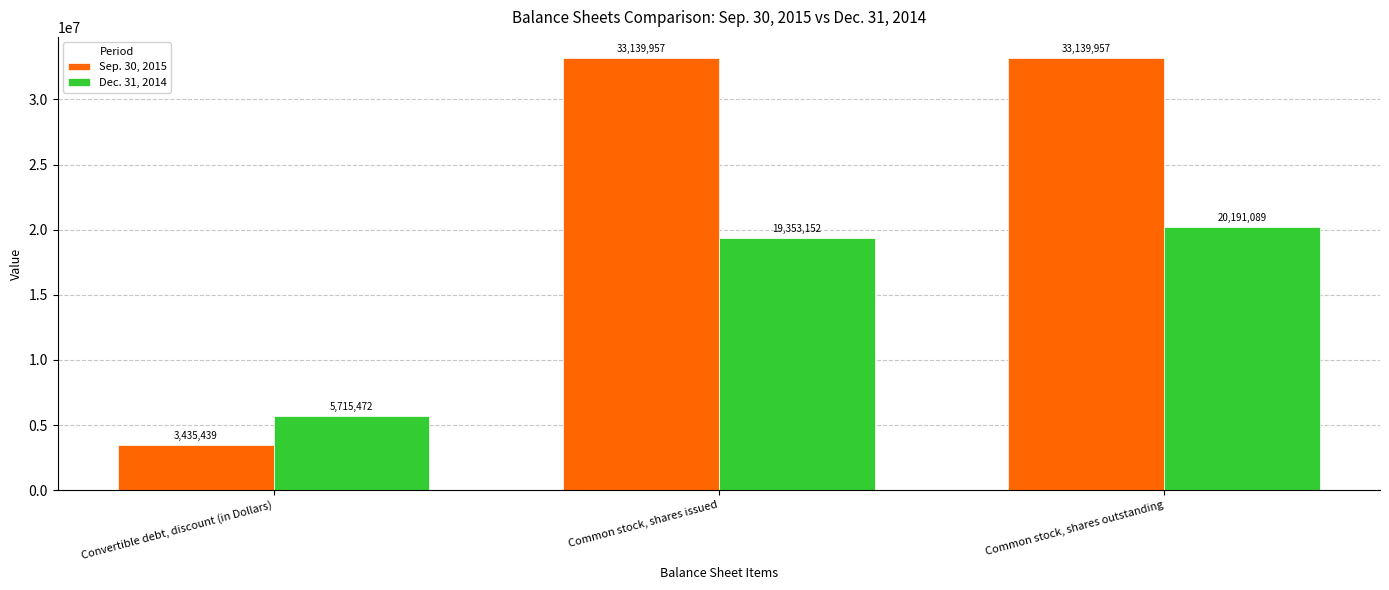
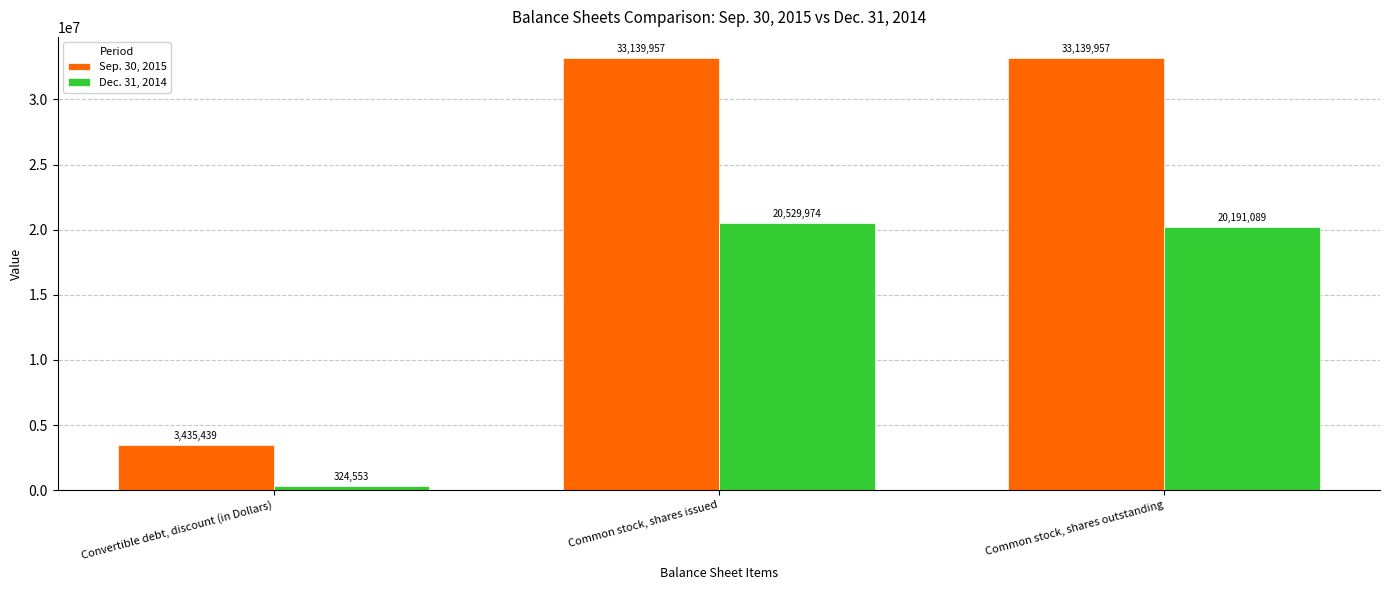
Dec. 31, 2014, Convertible debt, discount (in Dollars): 5,715,472 -> 324,553
Dec. 31, 2014, Common stock, shares issued: 19,353,152 -> 20,529,974
